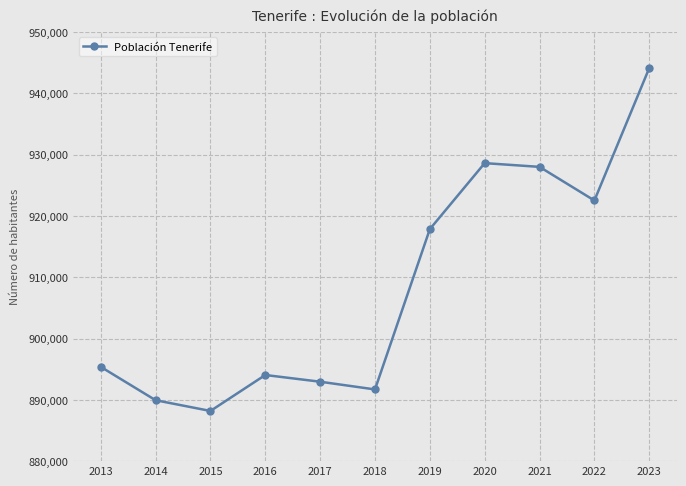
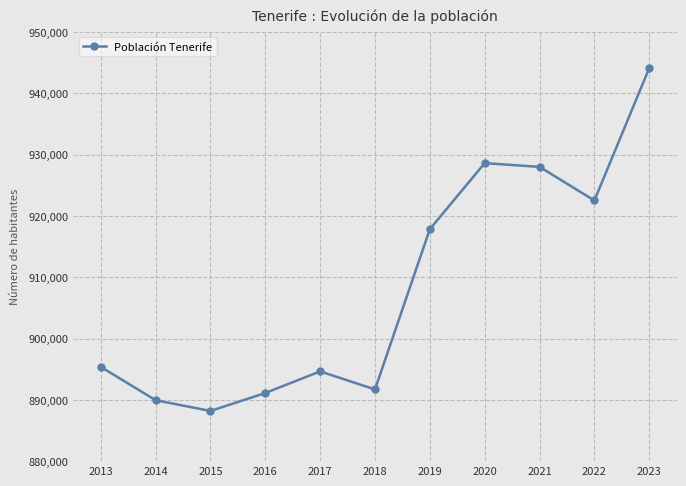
2016: 894,000 -> 891,000
2017: 893,000 -> 895,000
